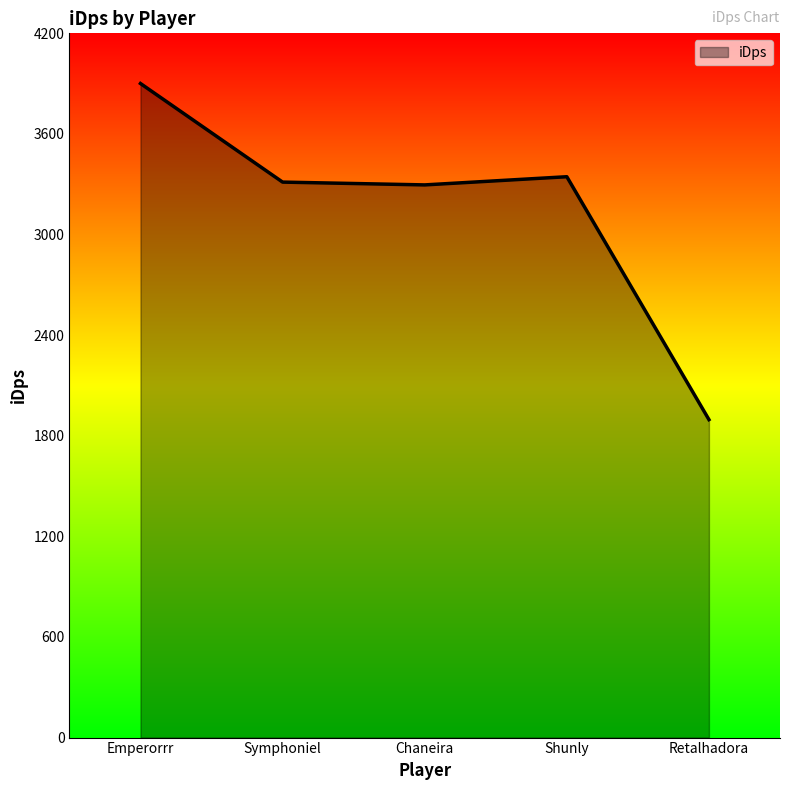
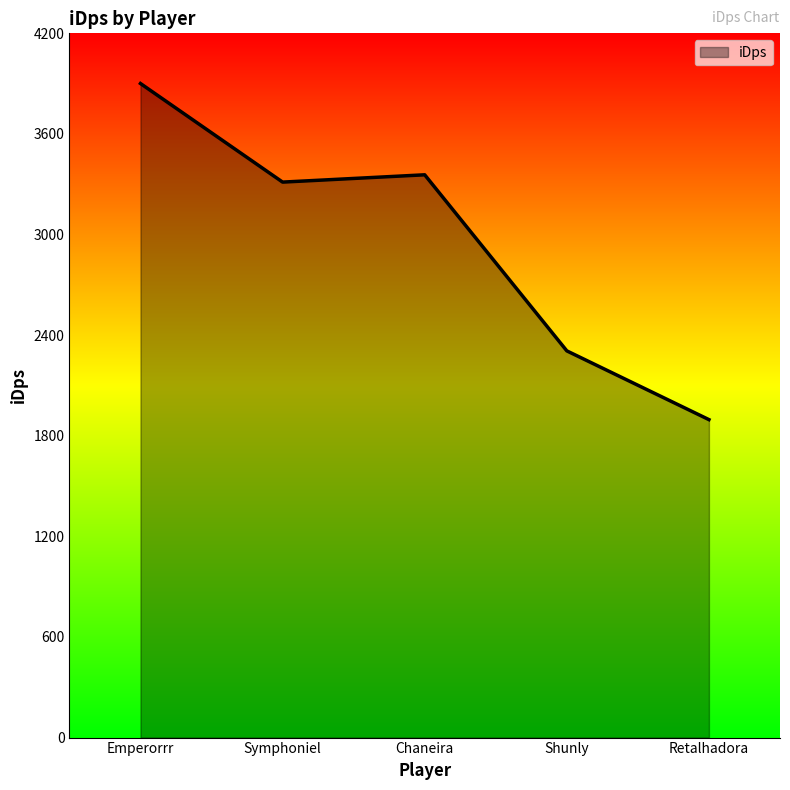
Chaneira: 3300 -> 3360
Shunly: 3340 -> 2310
